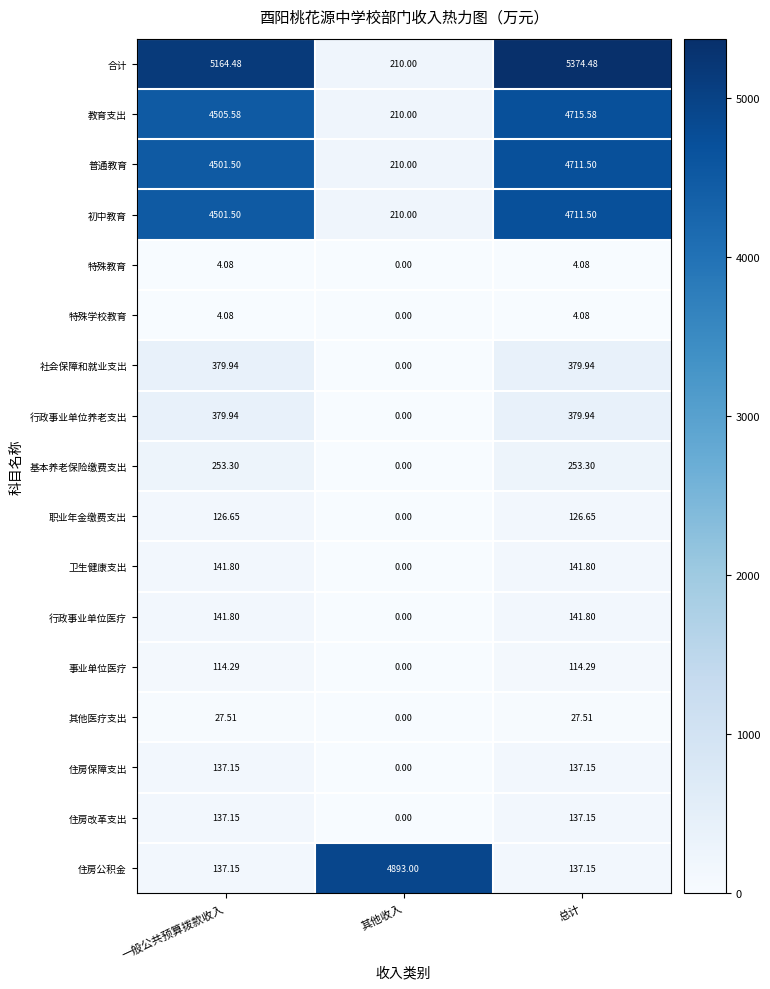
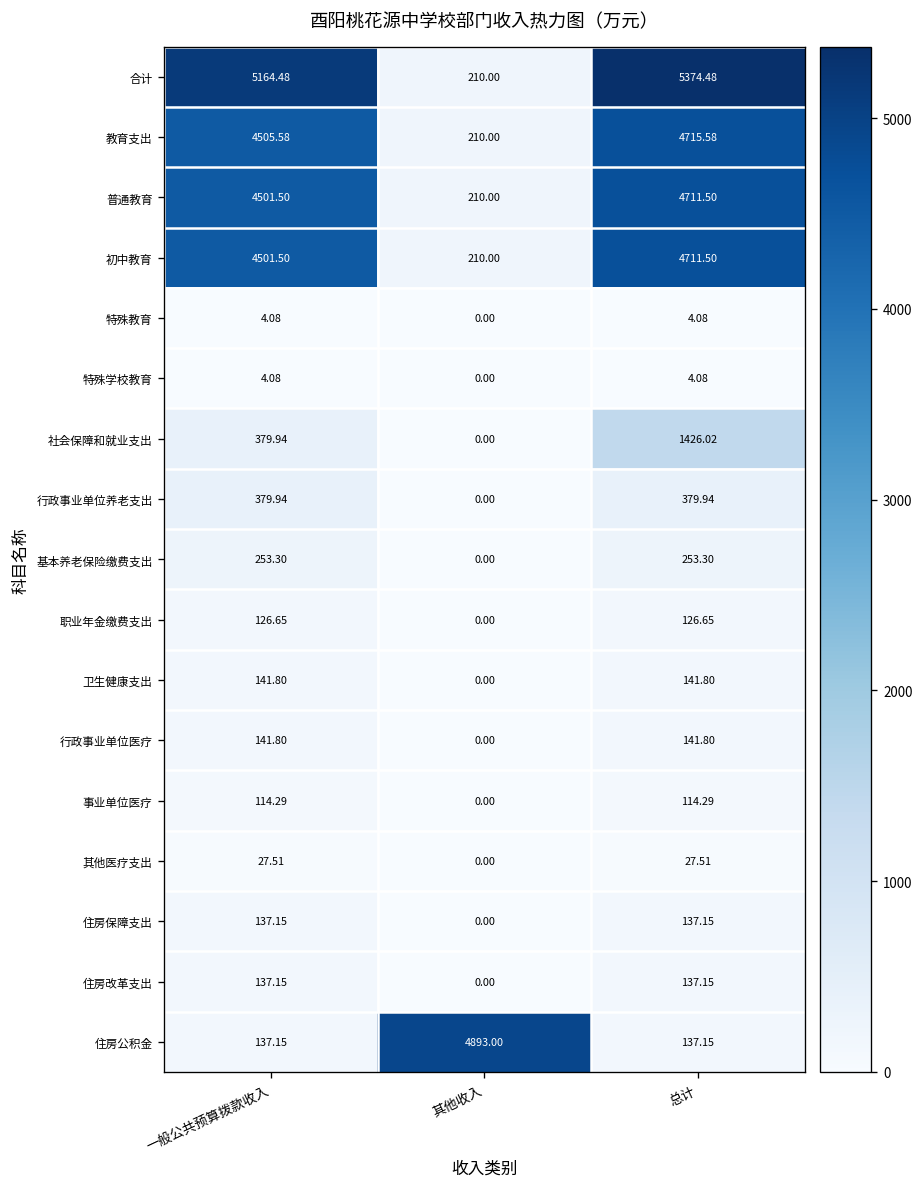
社会保障和就业支出, 总计: 379.94 -> 1426.02
